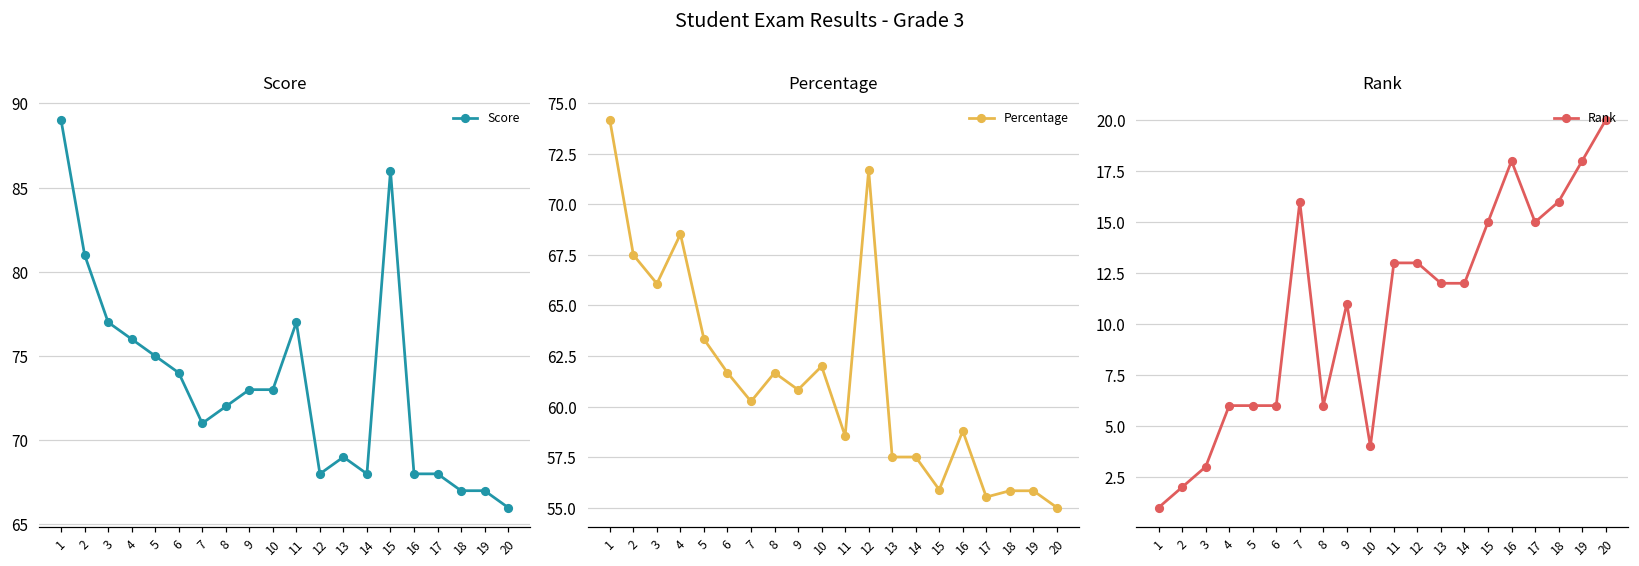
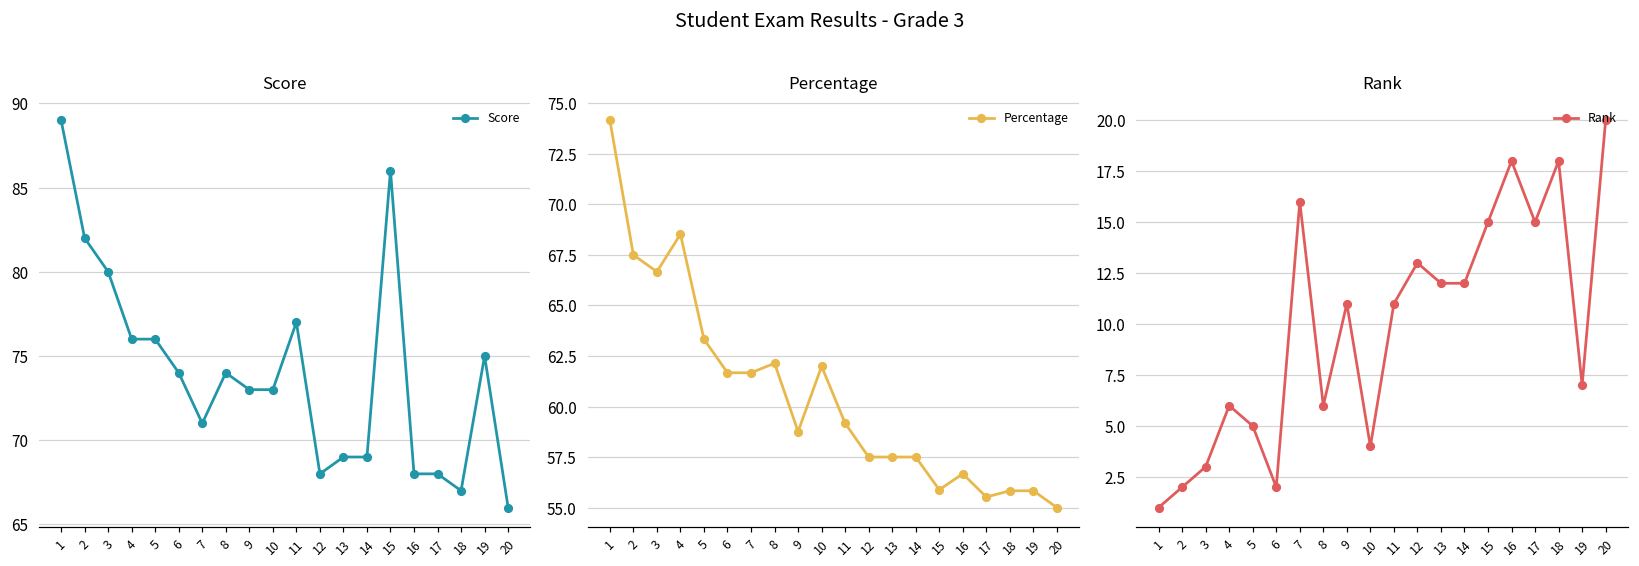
Score, 2: 81 -> 82
Score, 3: 77 -> 80
Score, 5: 75 -> 76
Score, 8: 72 -> 74
Score, 14: 68 -> 69
Score, 19: 67 -> 75
Percentage, 3: 66.1 -> 66.7
Percentage, 7: 60.3 -> 61.7
Percentage, 8: 61.7 -> 62.1
Percentage, 9: 60.8 -> 58.8
Percentage, 11: 58.5 -> 59.2
Percentage, 12: 71.7 -> 57.5
Percentage, 16: 58.8 -> 56.7
Rank, 5: 6 -> 5
Rank, 6: 6 -> 2
Rank, 11: 13 -> 11
Rank, 18: 16 -> 18
Rank, 19: 18 -> 7
